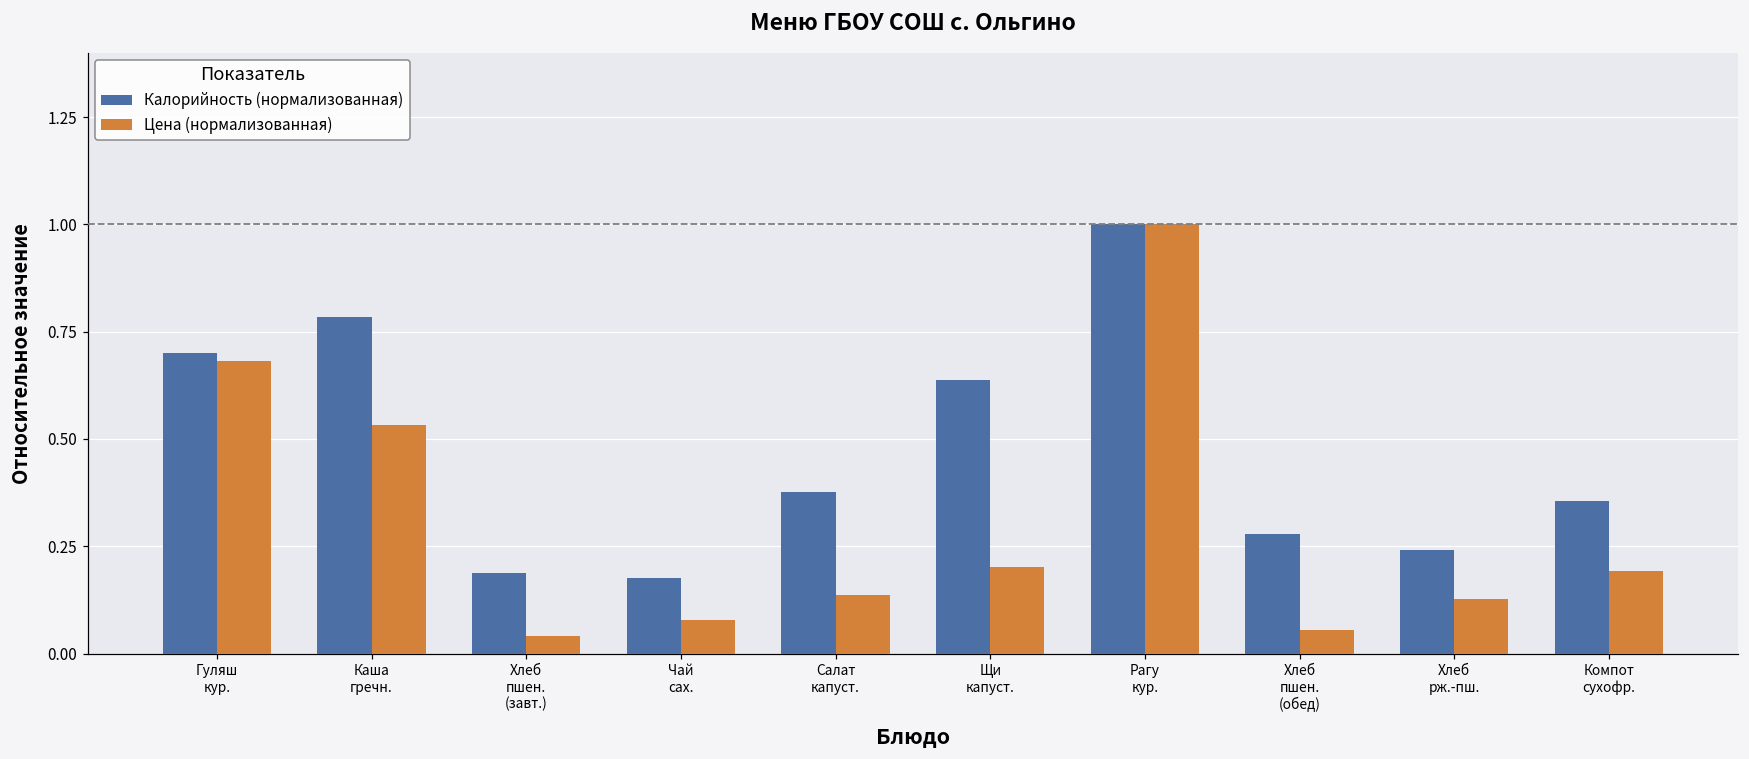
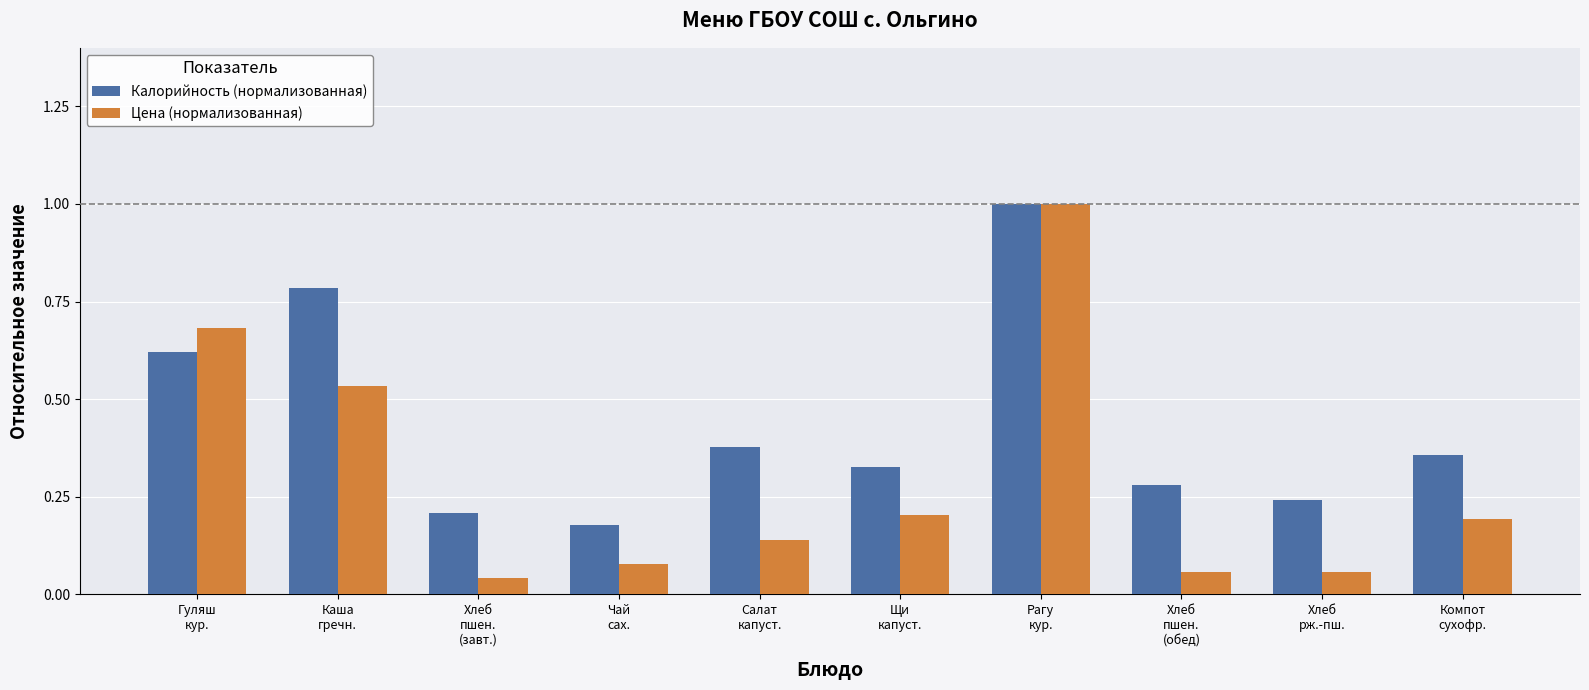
Калорийность (нормализованная), Гуляш кур.: 0.70 -> 0.62
Калорийность (нормализованная), Хлеб пшен. (завт.): 0.19 -> 0.21
Калорийность (нормализованная), Щи капуст.: 0.64 -> 0.33
Цена (нормализованная), Хлеб рж.-пш.: 0.13 -> 0.06
